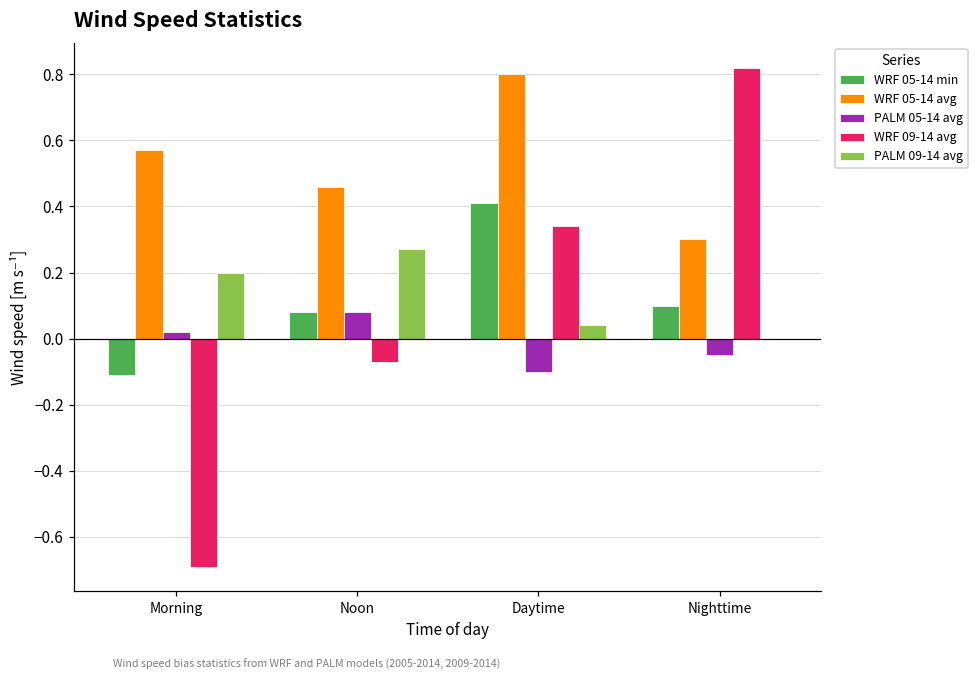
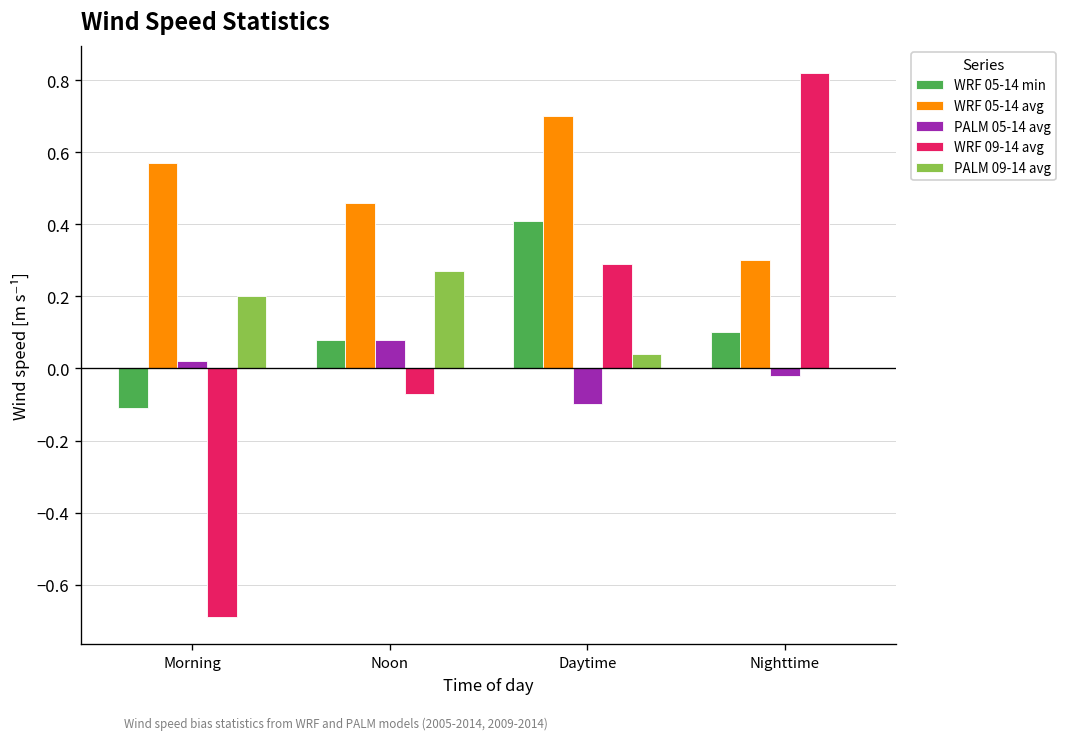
WRF 05-14 avg, Daytime: 0.8 -> 0.7
WRF 09-14 avg, Daytime: 0.34 -> 0.29
PALM 05-14 avg, Nighttime: -0.05 -> -0.02
